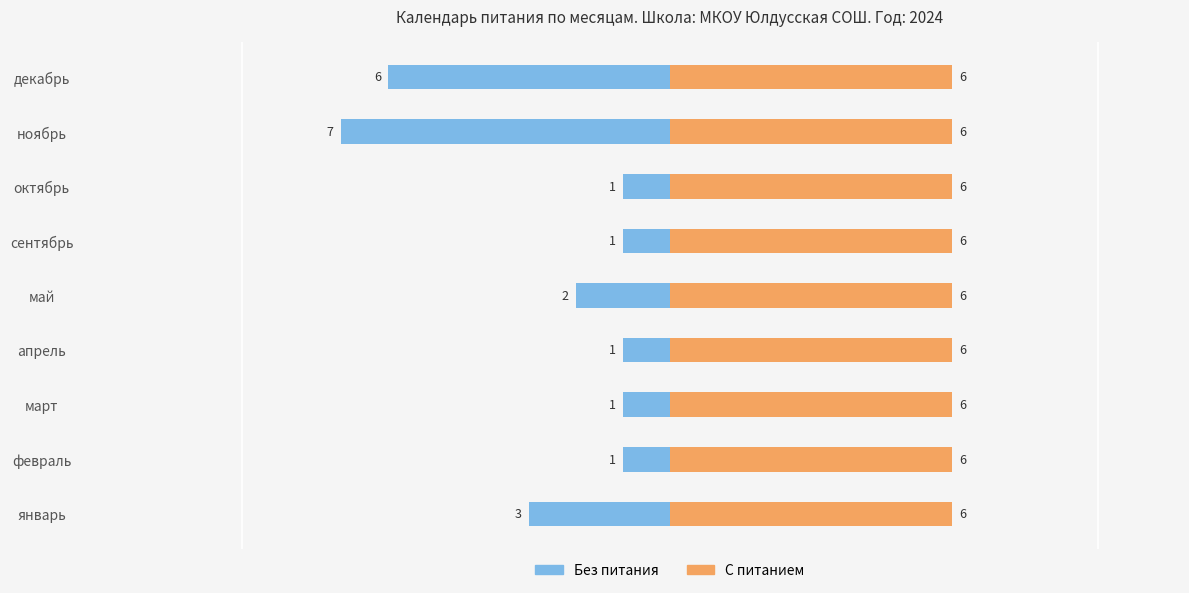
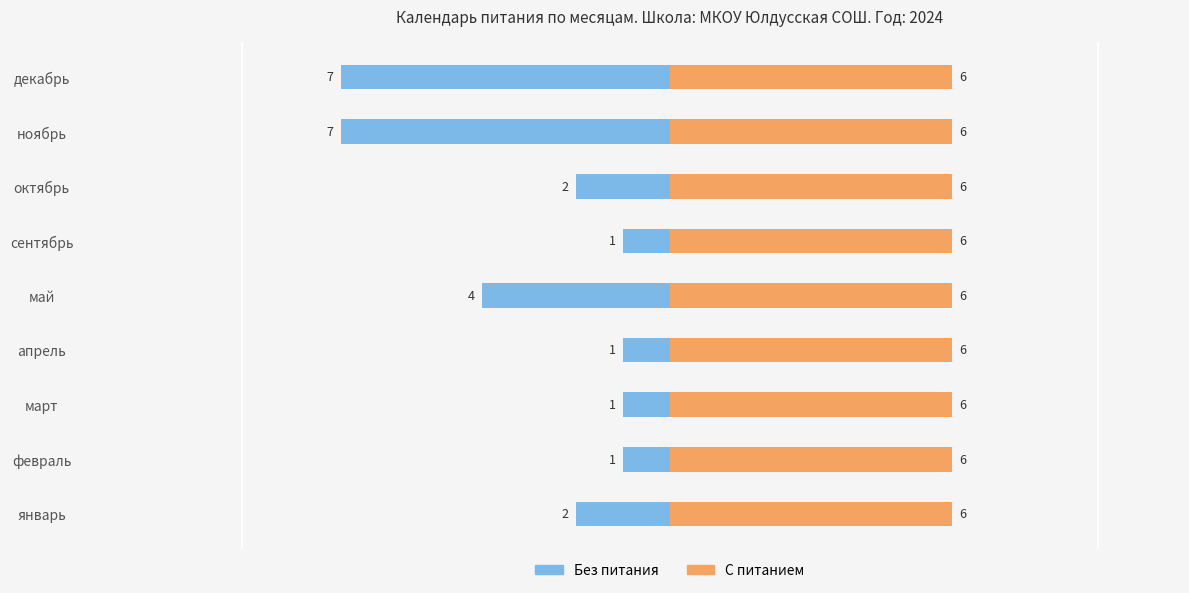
Без питания, декабрь: 6 -> 7
Без питания, октябрь: 1 -> 2
Без питания, май: 2 -> 4
Без питания, январь: 3 -> 2
